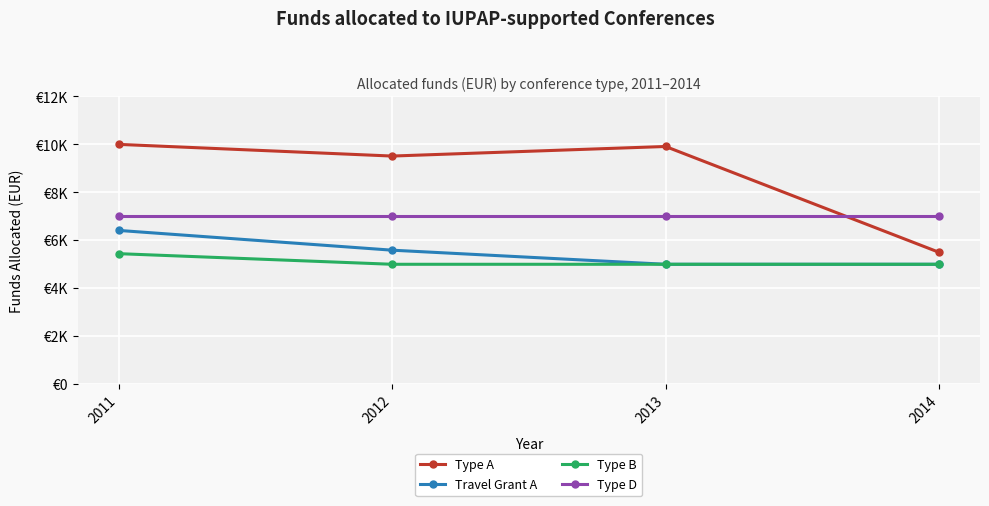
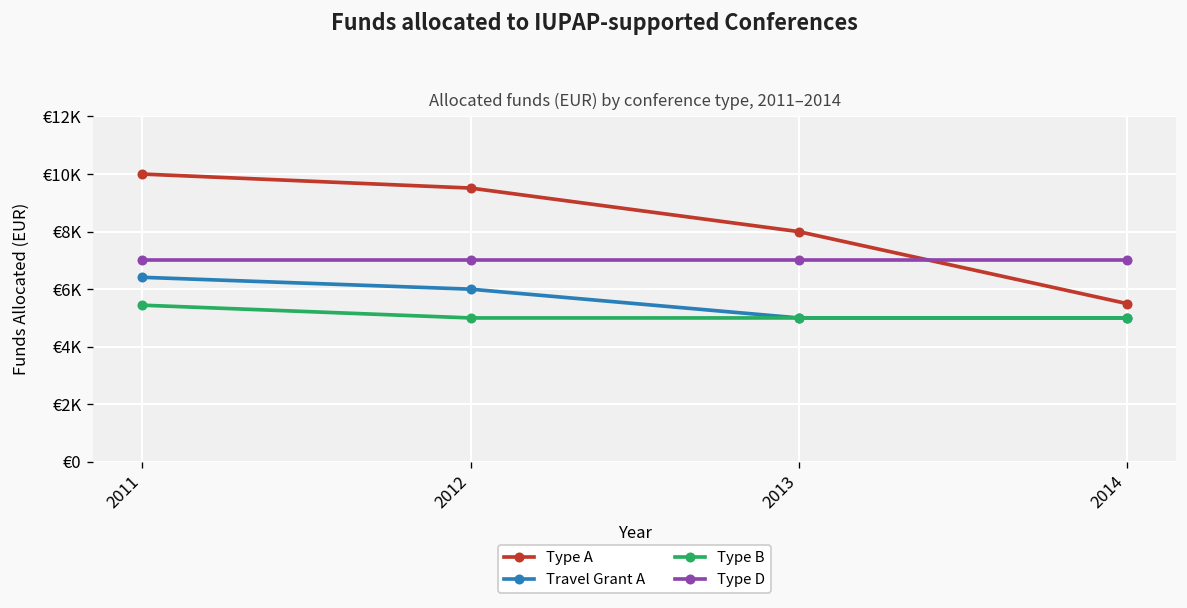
Travel Grant A, 2012: €5600 -> €6000
Type A, 2013: €9900 -> €8000
